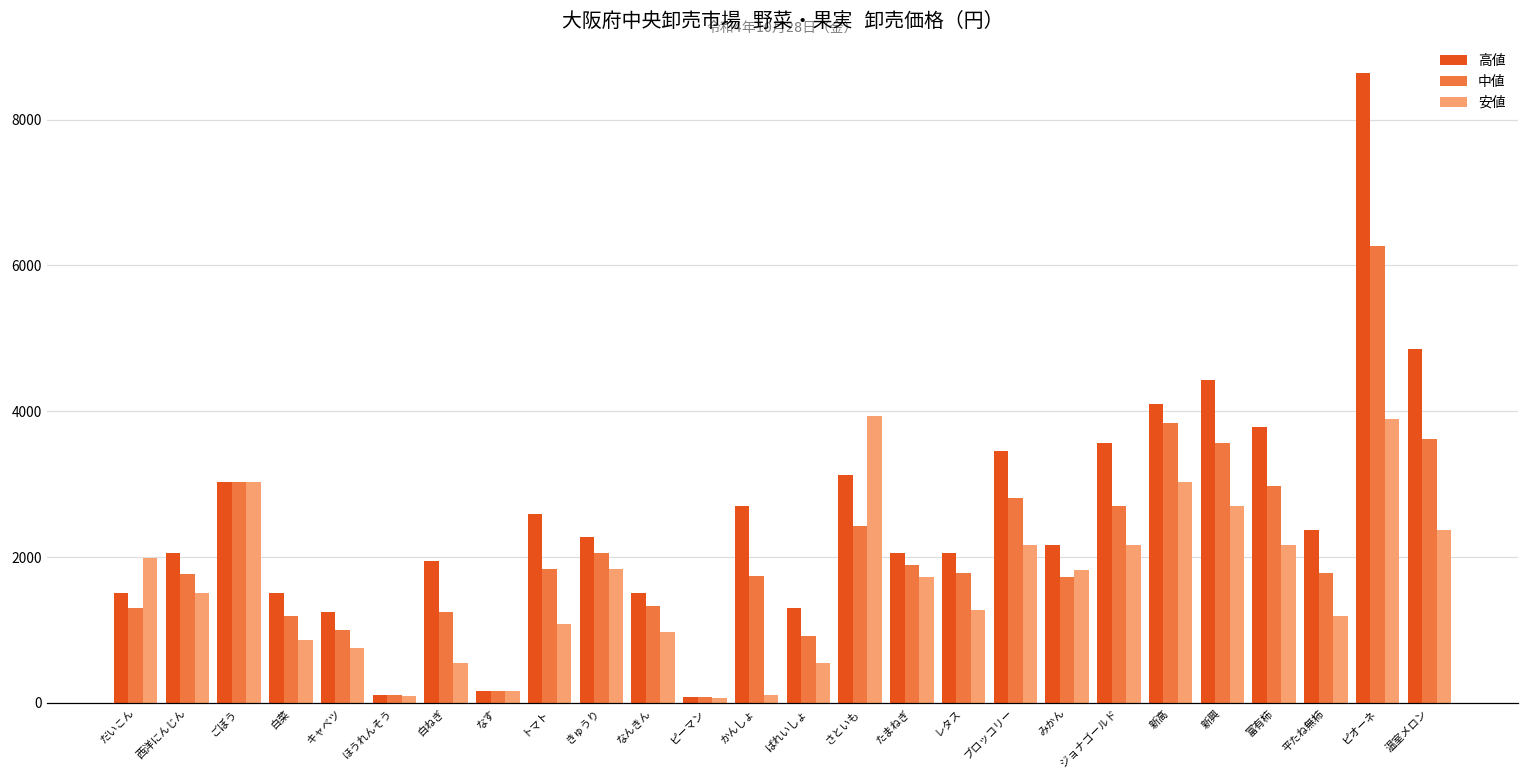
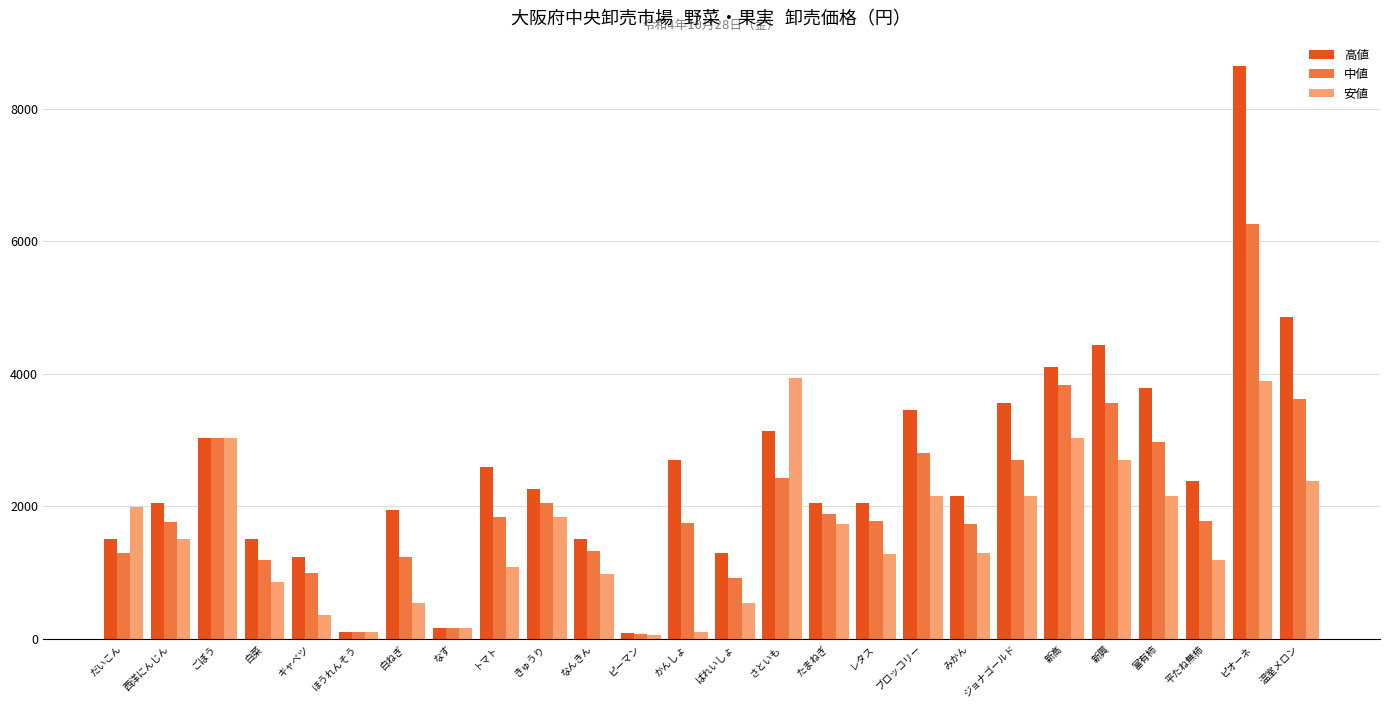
安値, キャベツ: 800 -> 400
安値, みかん: 1800 -> 1300
